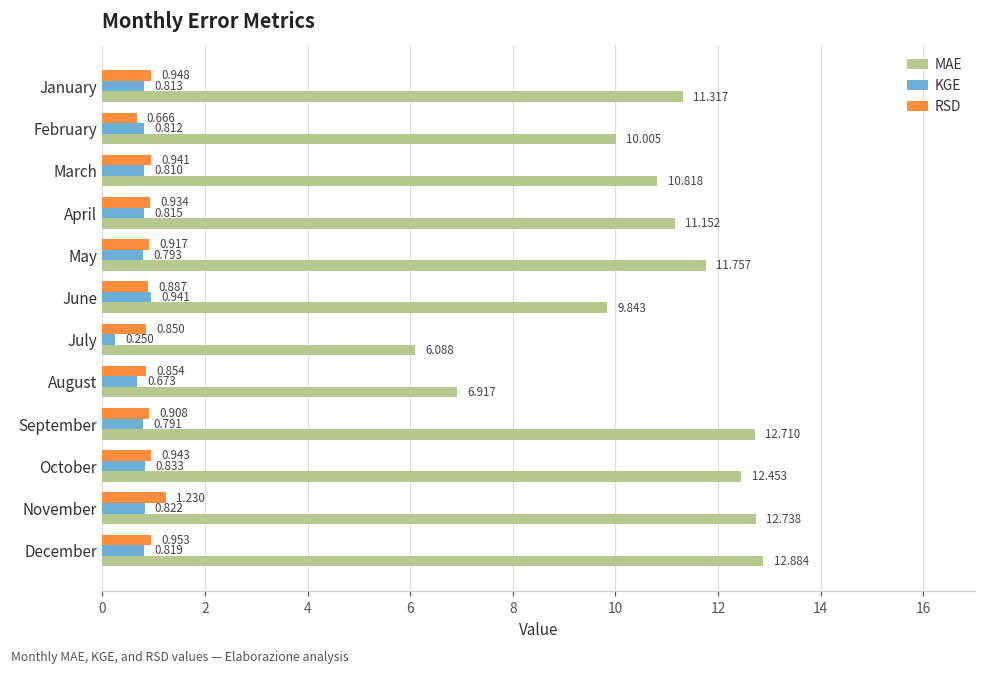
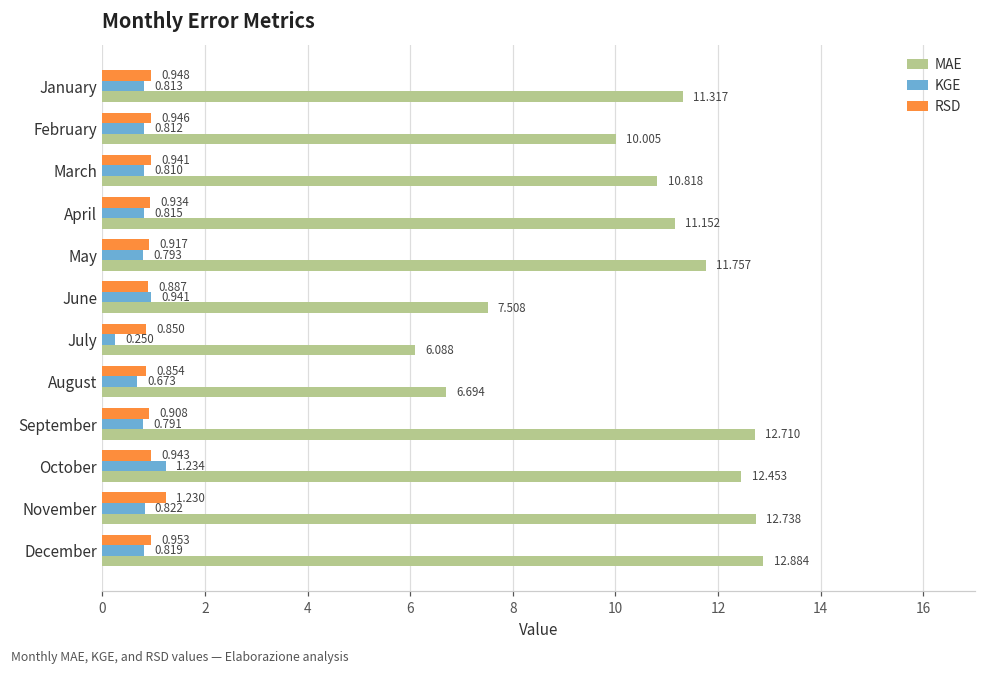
RSD, February: 0.666 -> 0.946
MAE, June: 9.843 -> 7.508
MAE, August: 6.917 -> 6.694
KGE, October: 0.833 -> 1.234
